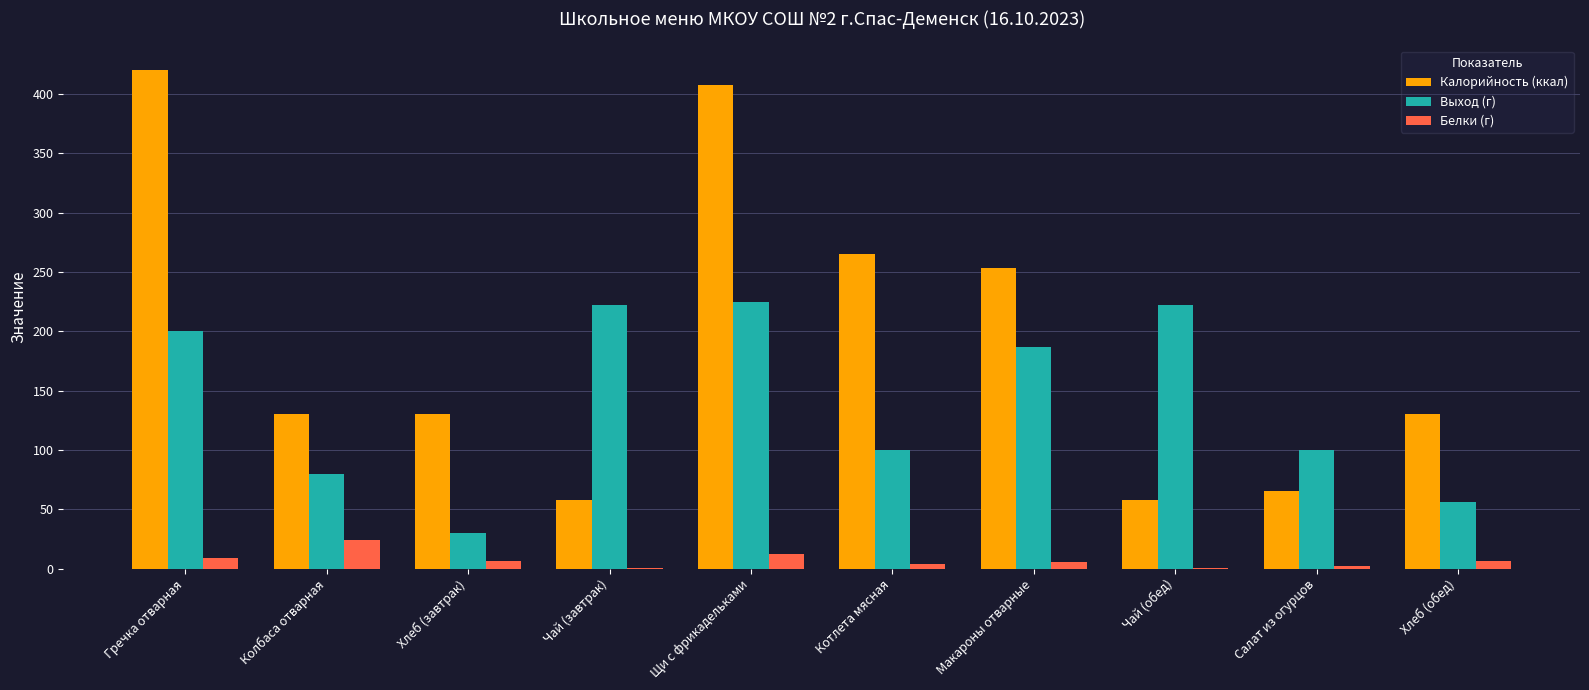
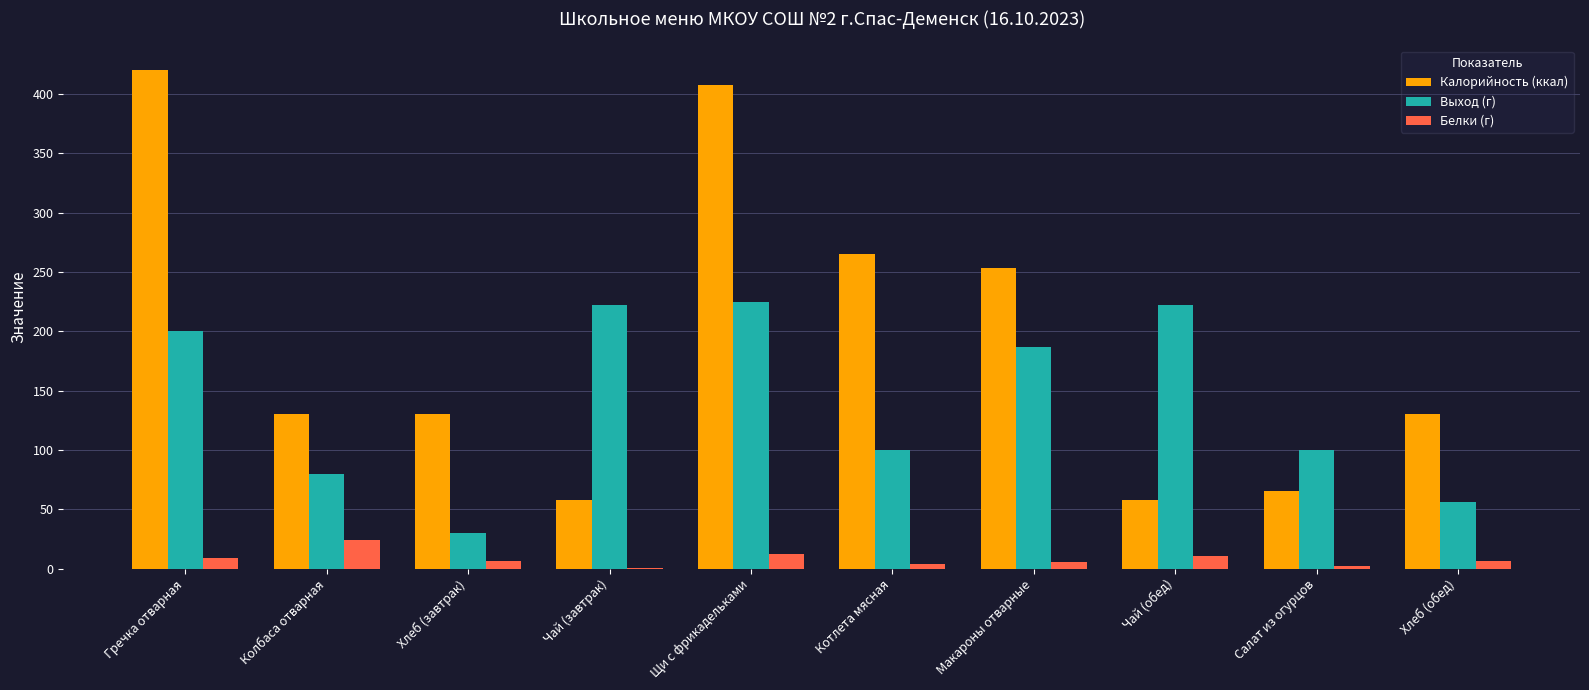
Белки (г), Чай (обед): 0 -> 10
